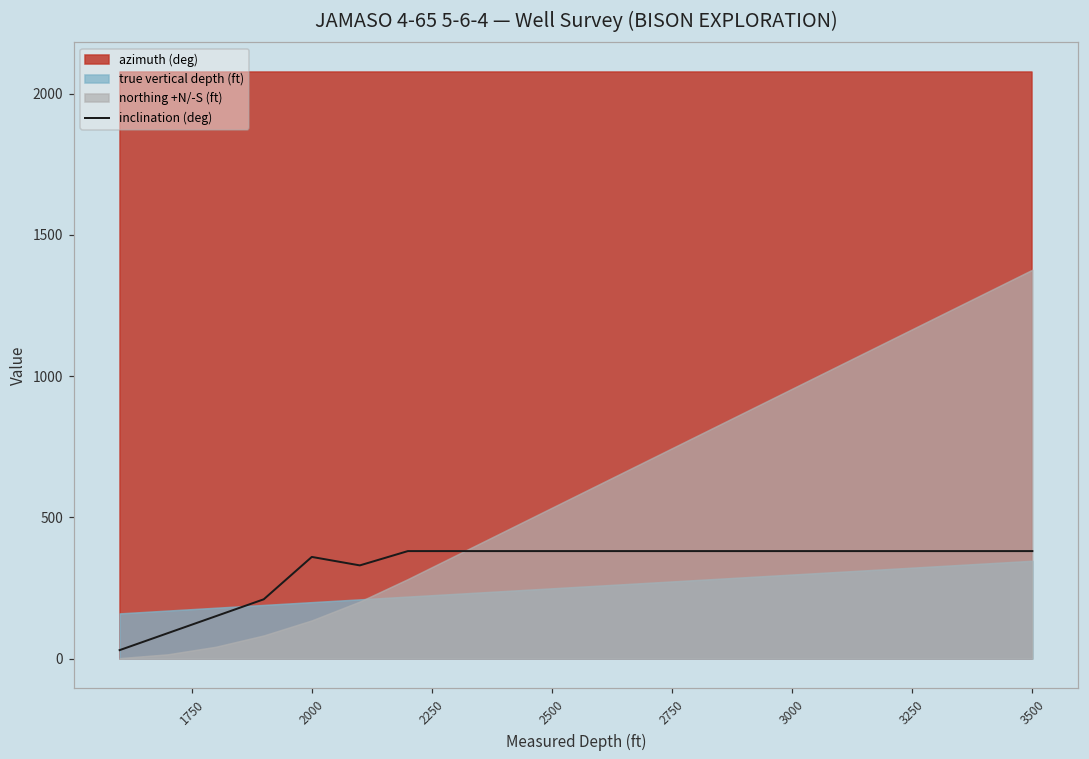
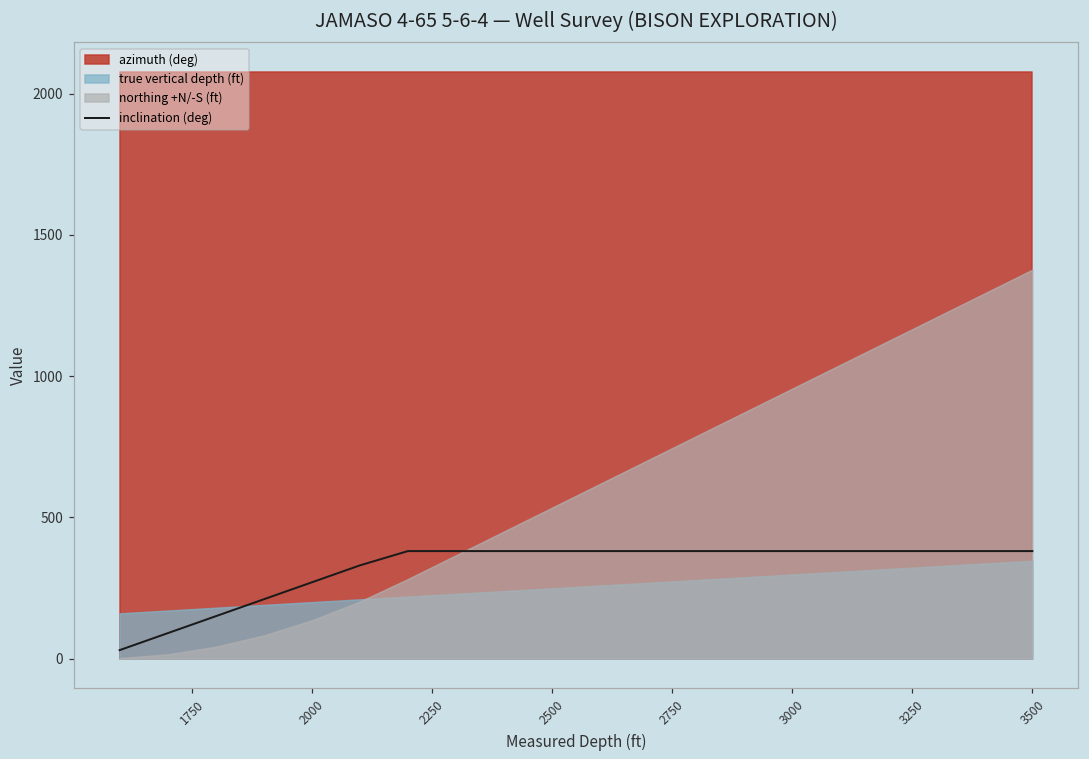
inclination (deg), 2000: 360 -> 270
